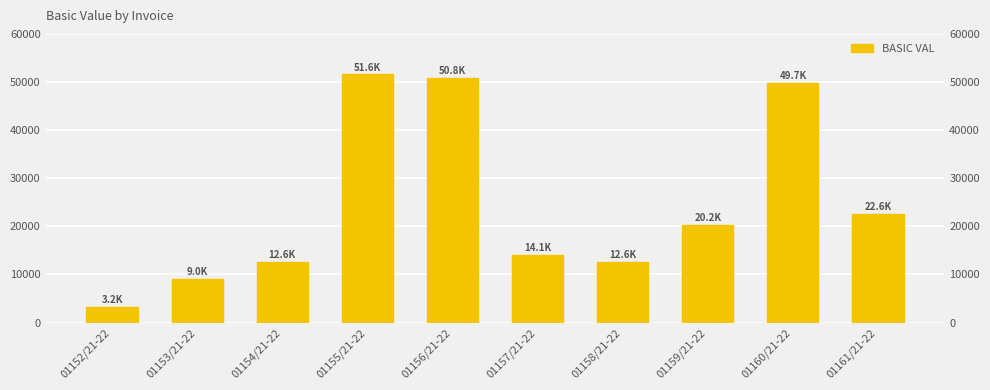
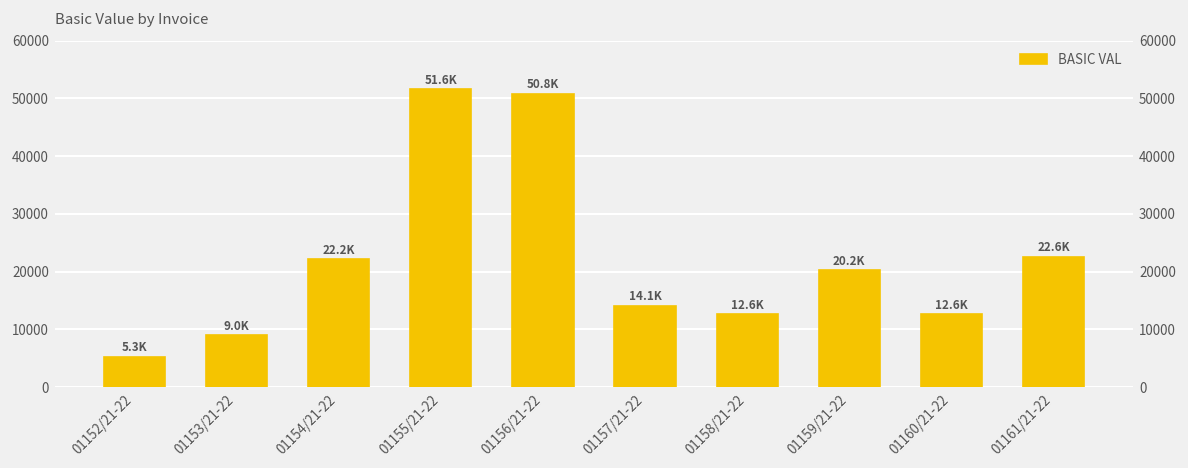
01152/21-22: 3.2K -> 5.3K
01154/21-22: 12.6K -> 22.2K
01160/21-22: 49.7K -> 12.6K
